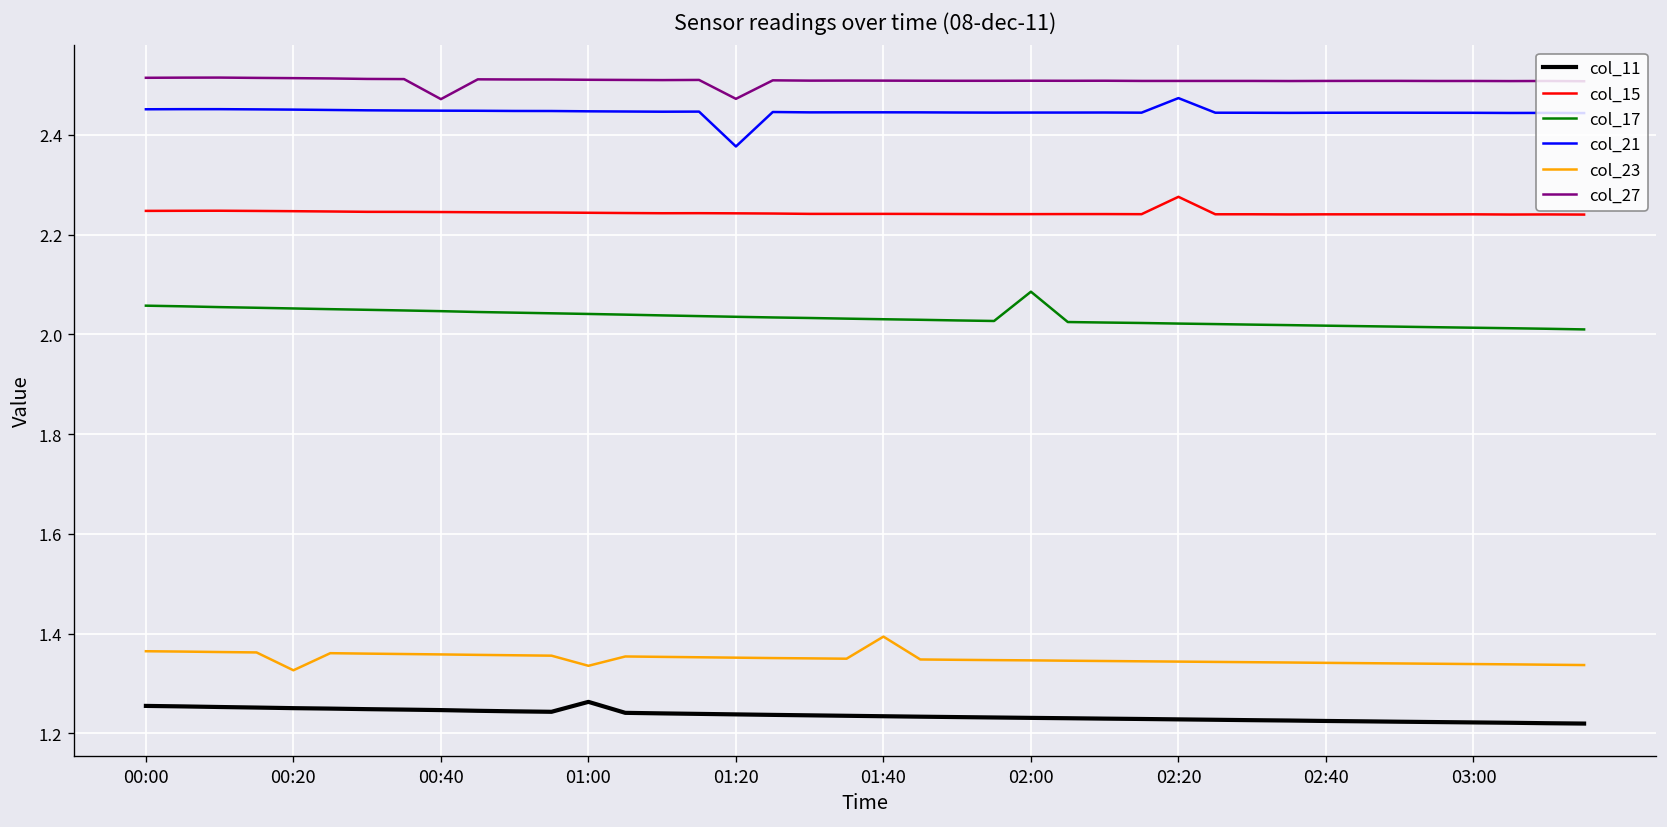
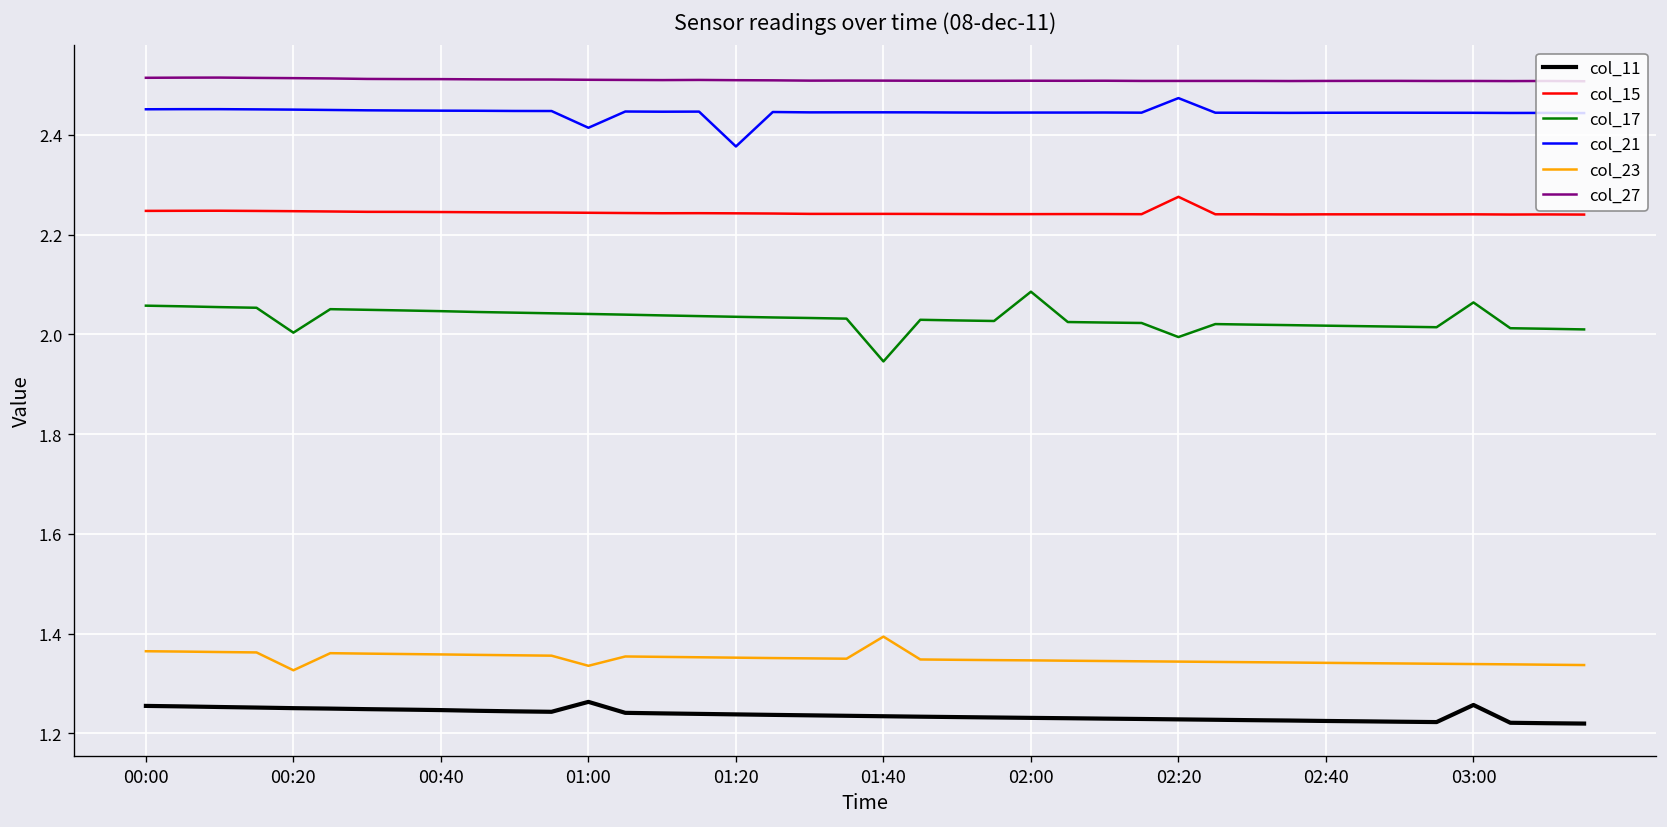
col_17, 00:20: 2.05 -> 2.00
col_27, 00:40: 2.47 -> 2.51
col_21, 01:00: 2.45 -> 2.41
col_27, 01:20: 2.47 -> 2.51
col_17, 01:40: 2.03 -> 1.95
col_17, 02:20: 2.02 -> 1.99
col_11, 03:00: 1.22 -> 1.26
col_17, 03:00: 2.01 -> 2.06
